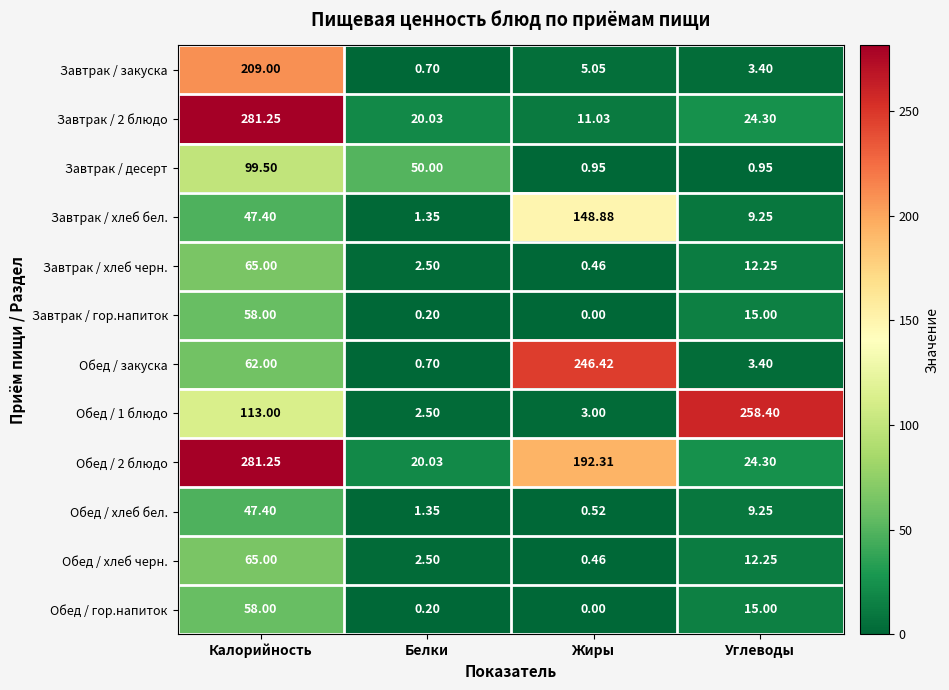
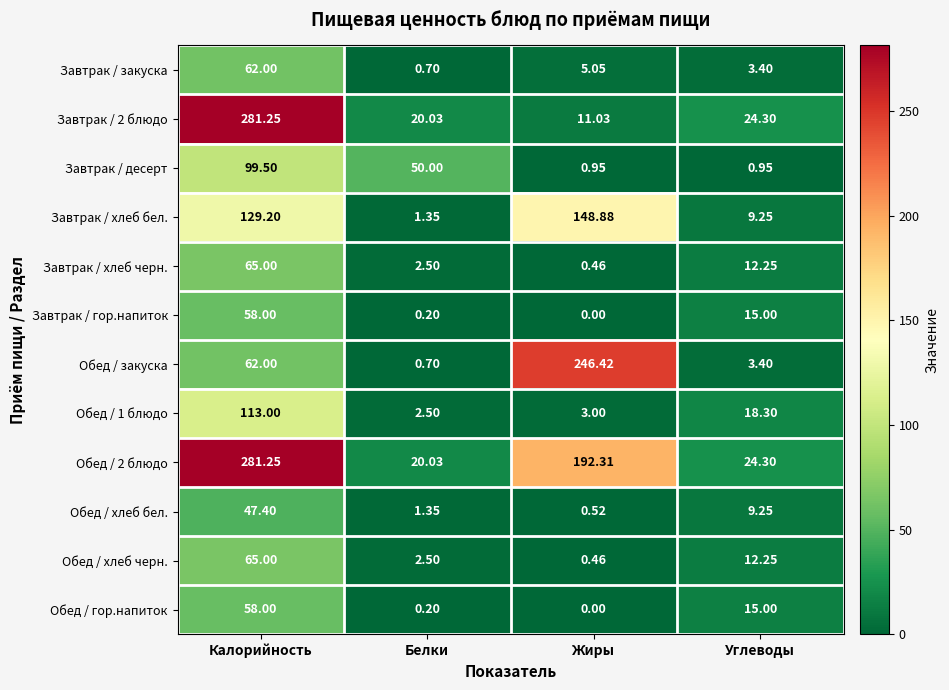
Завтрак / закуска, Калорийность: 209.00 -> 62.00
Завтрак / хлеб бел., Калорийность: 47.40 -> 129.20
Обед / 1 блюдо, Углеводы: 258.40 -> 18.30
